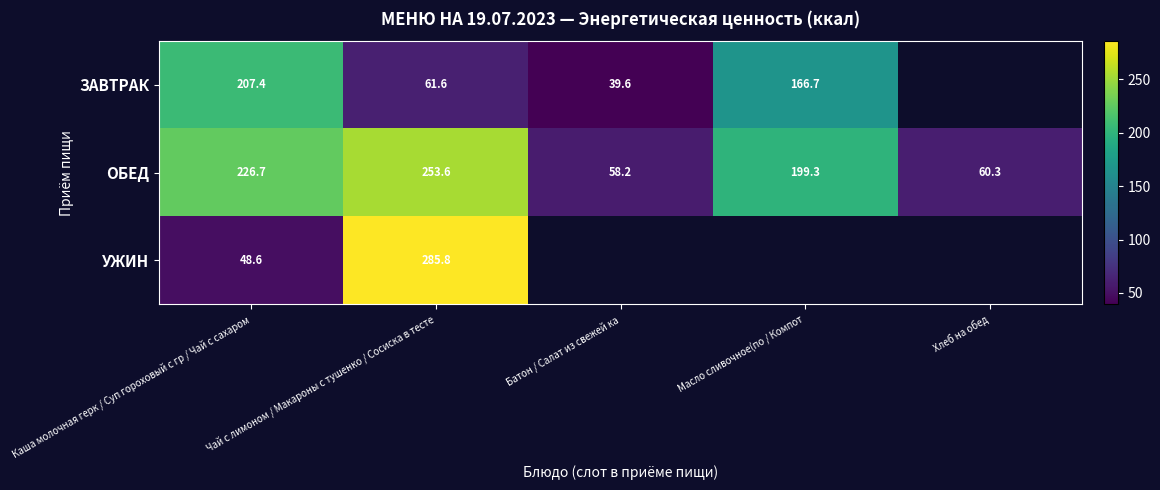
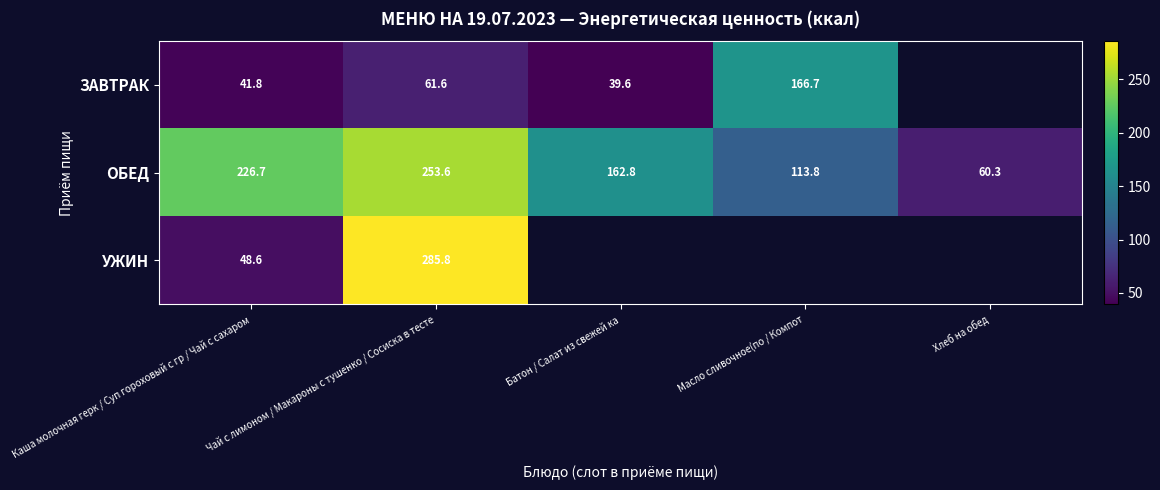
ЗАВТРАК, Каша молочная герк / Суп гороховый с гр / Чай с сахаром: 207.4 -> 41.8
ОБЕД, Батон / Салат из свежей ка: 58.2 -> 162.8
ОБЕД, Масло сливочное(по / Компот: 199.3 -> 113.8
